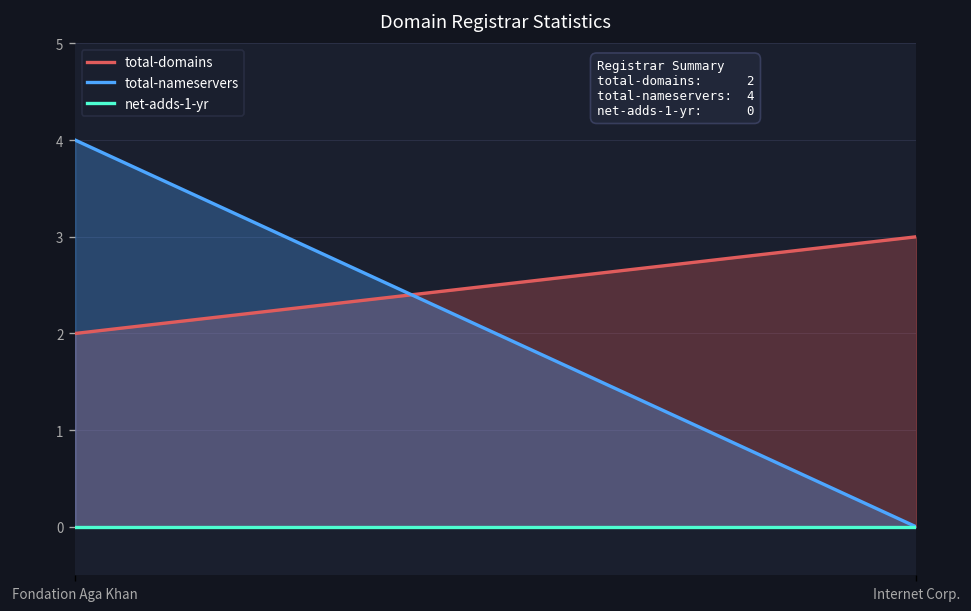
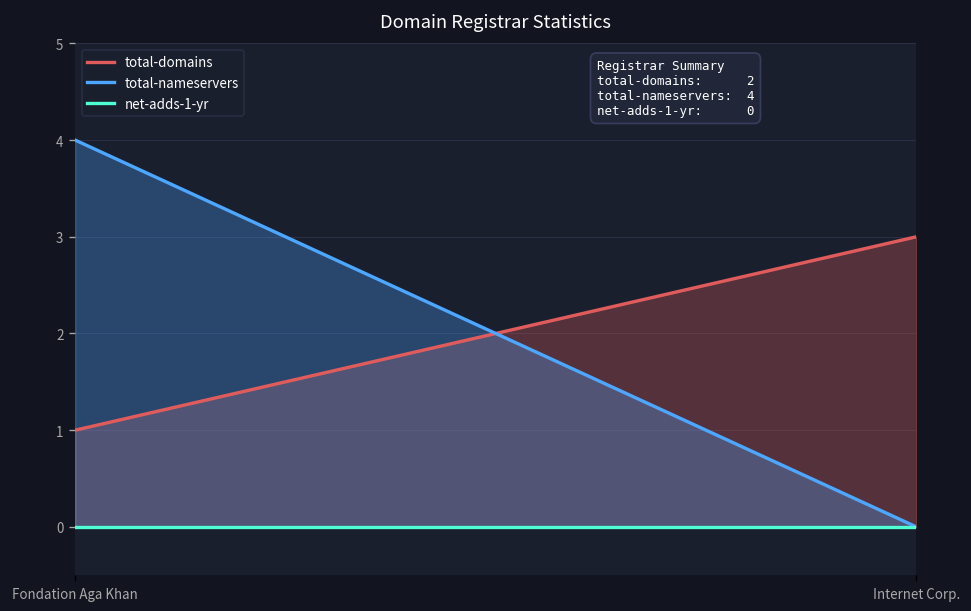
total-domains, Fondation Aga Khan: 2 -> 1
